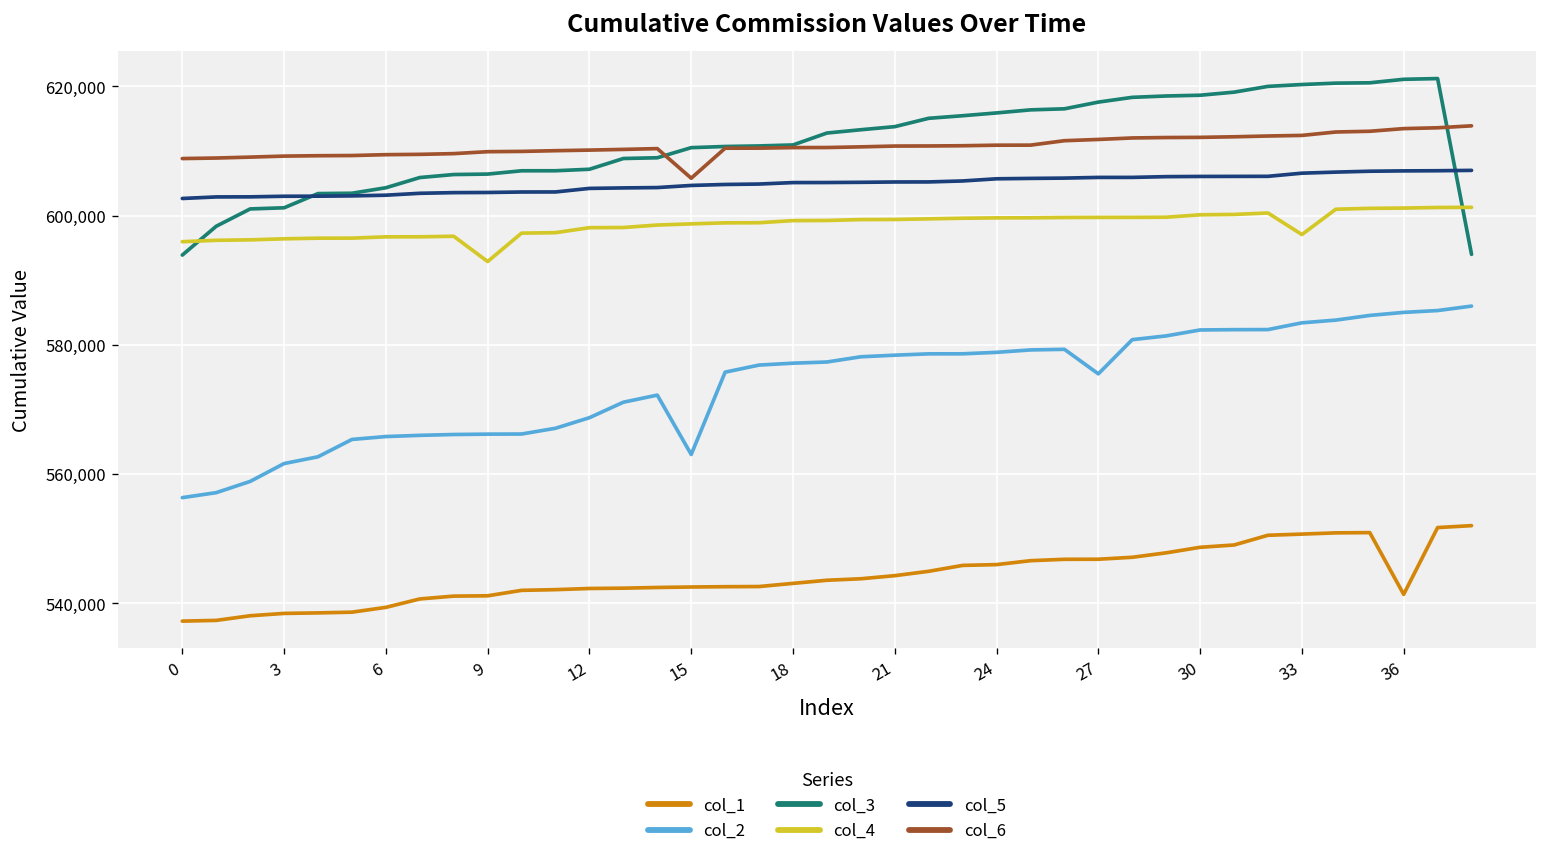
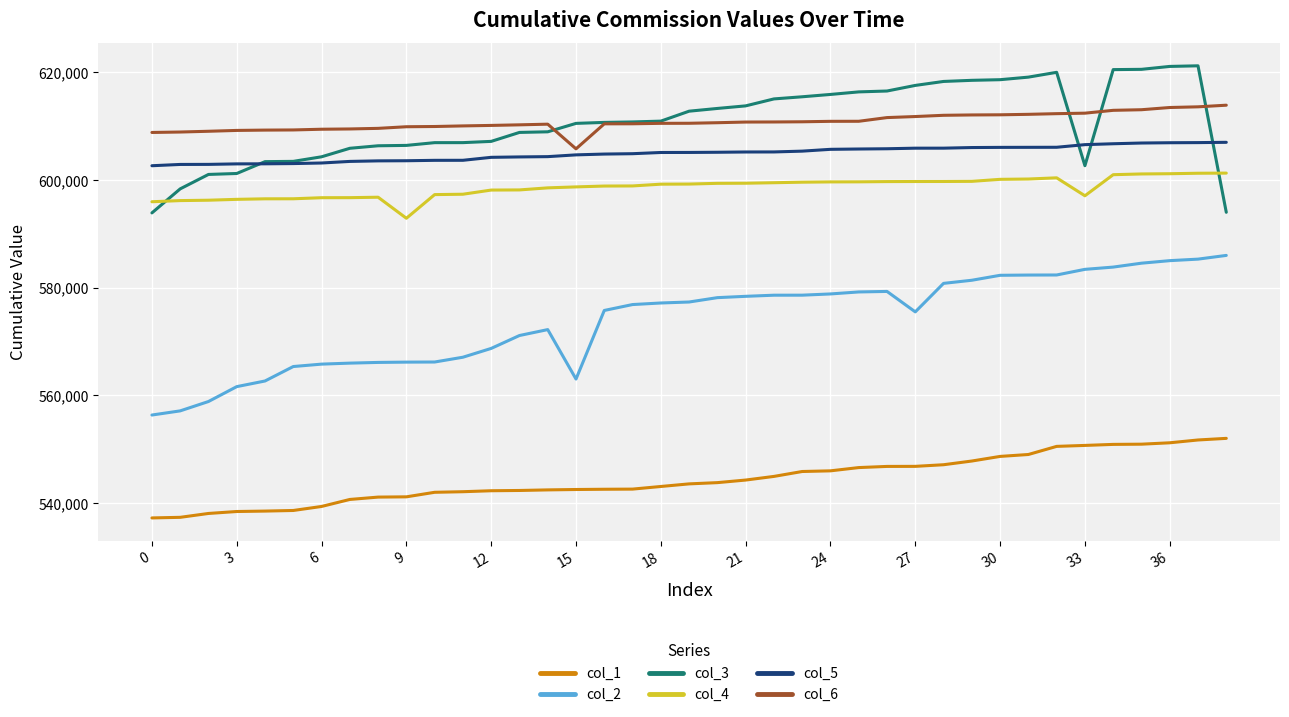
col_3, 33: 620,000 -> 603,000
col_1, 36: 541,000 -> 551,000
